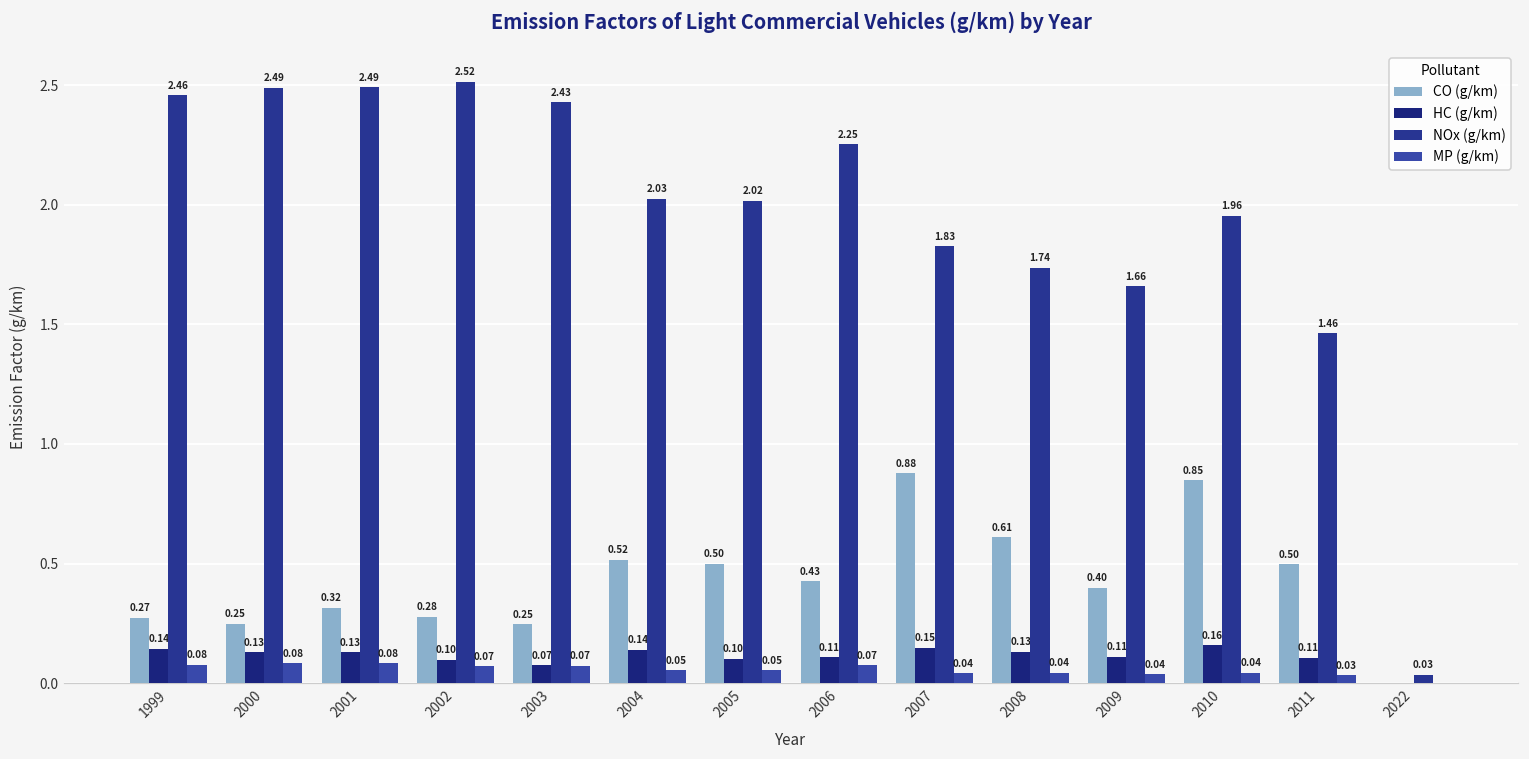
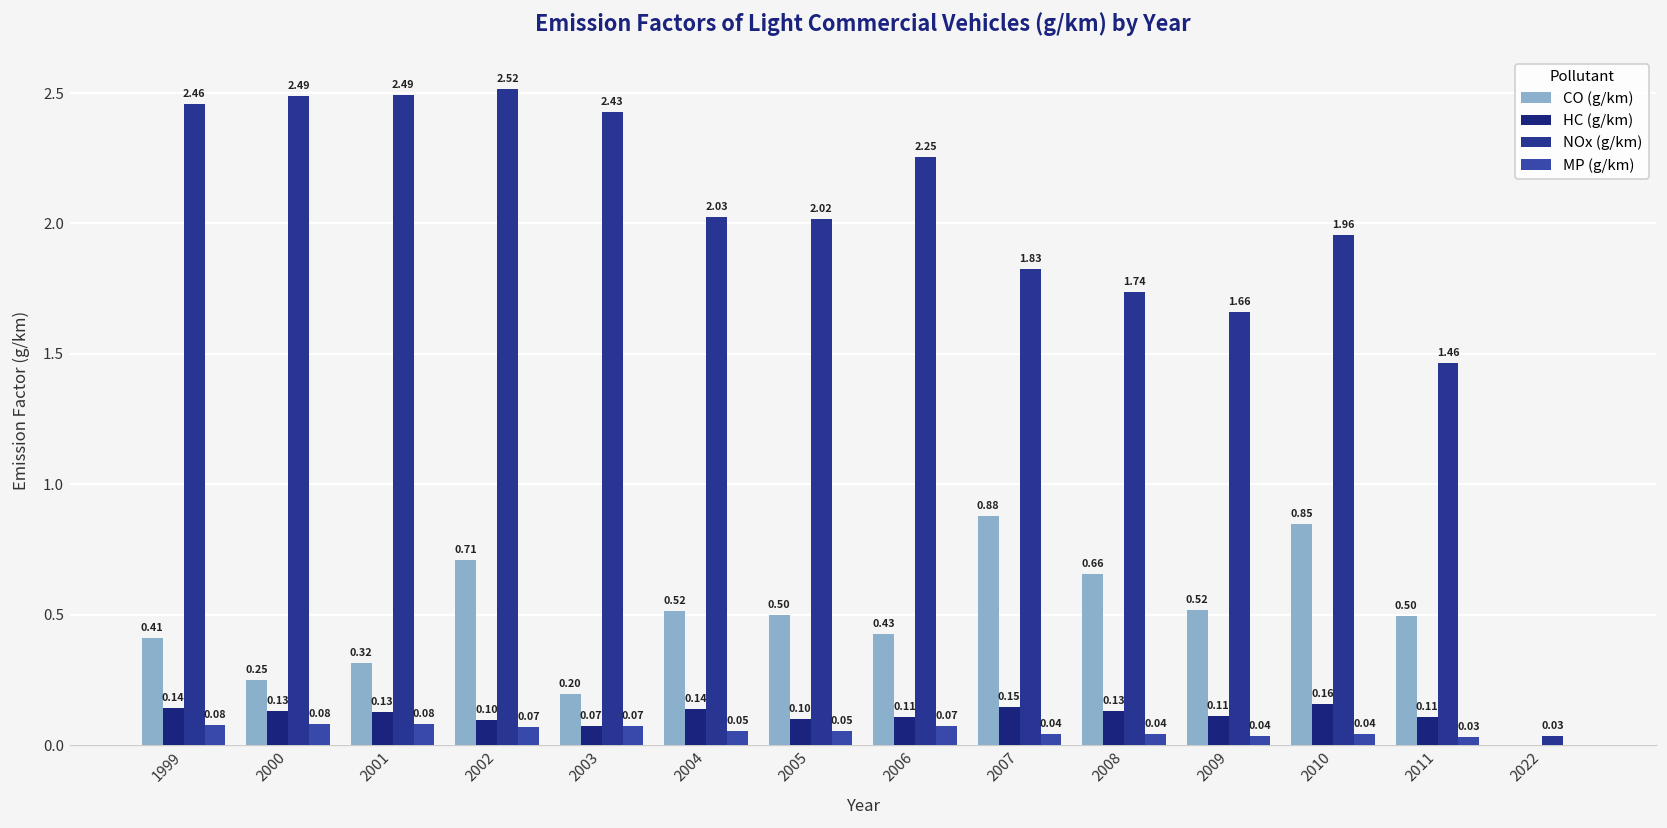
CO (g/km), 1999: 0.27 -> 0.41
CO (g/km), 2002: 0.28 -> 0.71
CO (g/km), 2003: 0.25 -> 0.20
CO (g/km), 2008: 0.61 -> 0.66
CO (g/km), 2009: 0.40 -> 0.52
